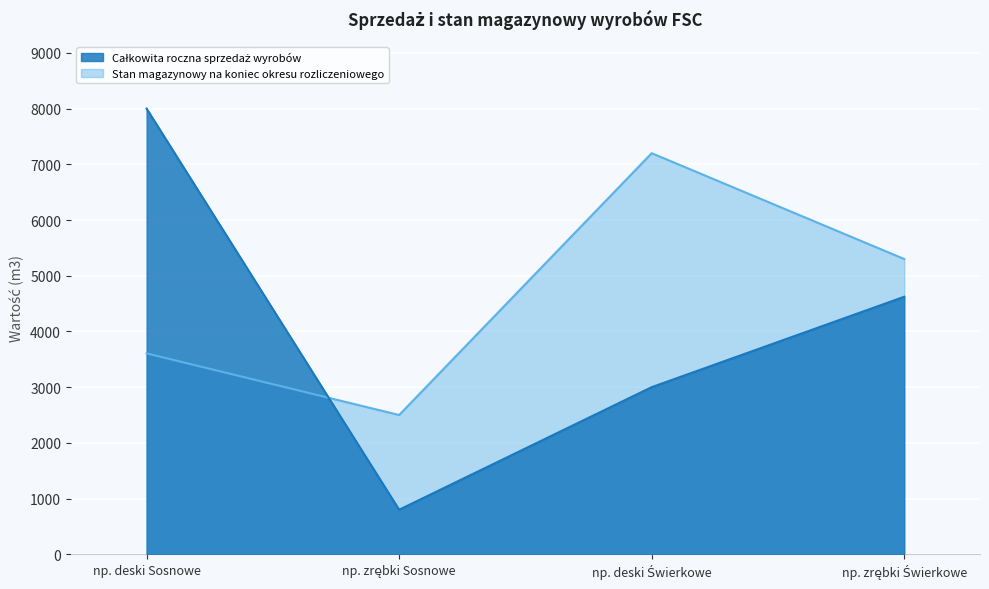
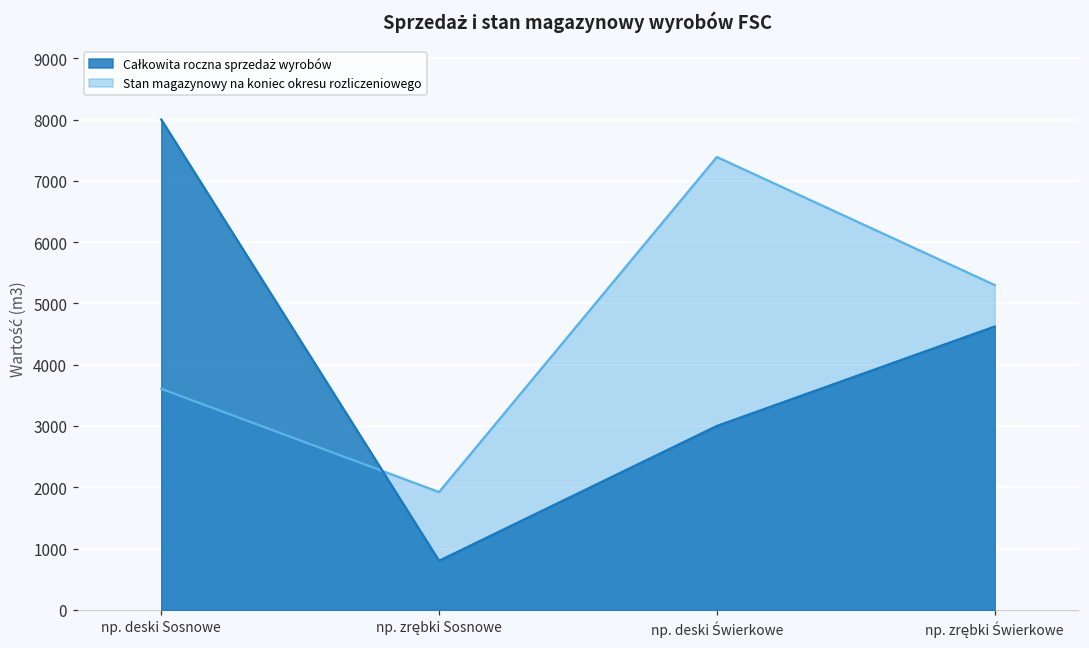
Stan magazynowy na koniec okresu rozliczeniowego, np. zrębki Sosnowe: 2500 -> 1900
Stan magazynowy na koniec okresu rozliczeniowego, np. deski Świerkowe: 7200 -> 7400
